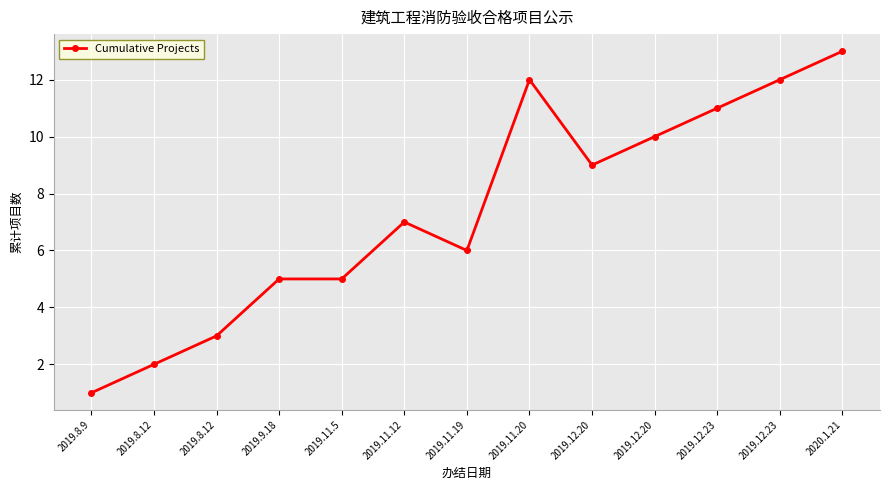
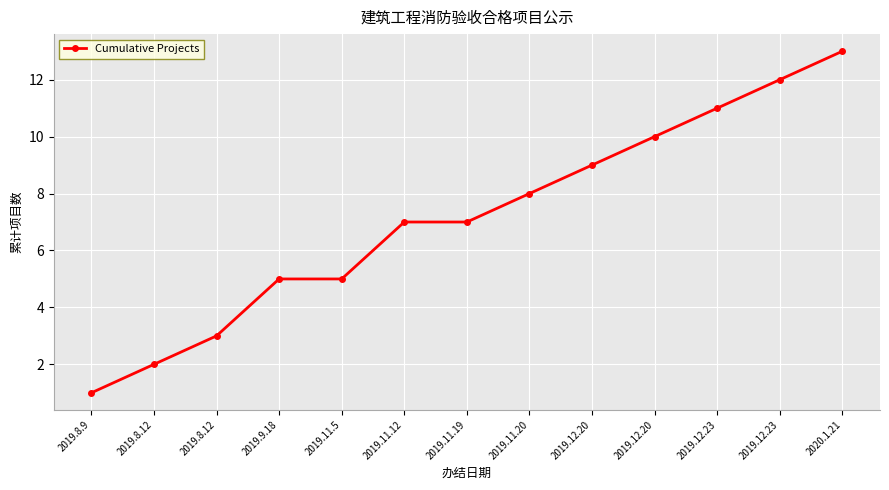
2019.11.19: 6 -> 7
2019.11.20: 12 -> 8
